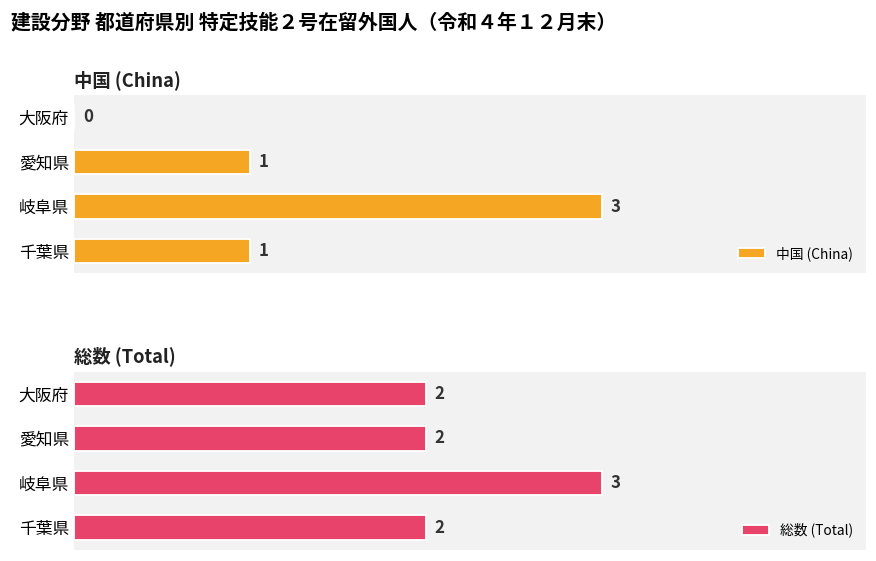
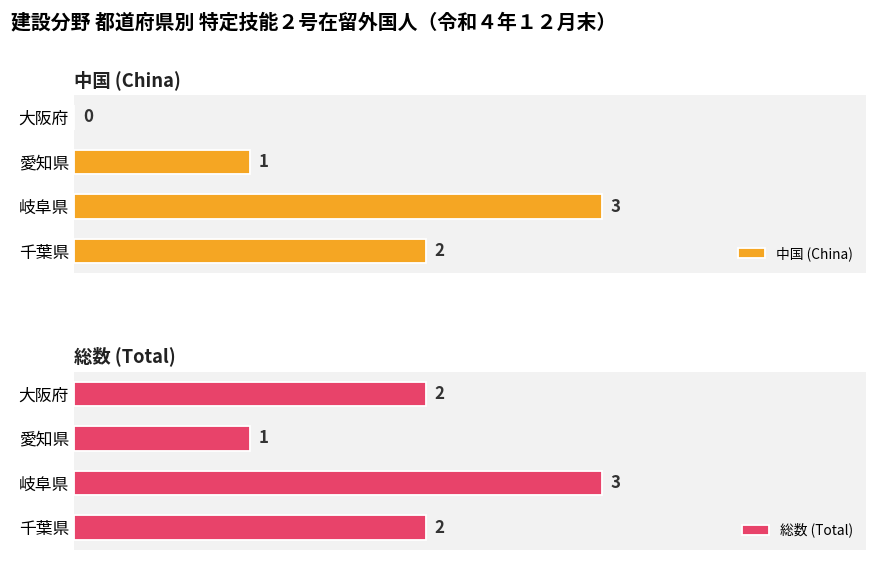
中国 (China), 千葉県: 1 -> 2
総数 (Total), 愛知県: 2 -> 1
